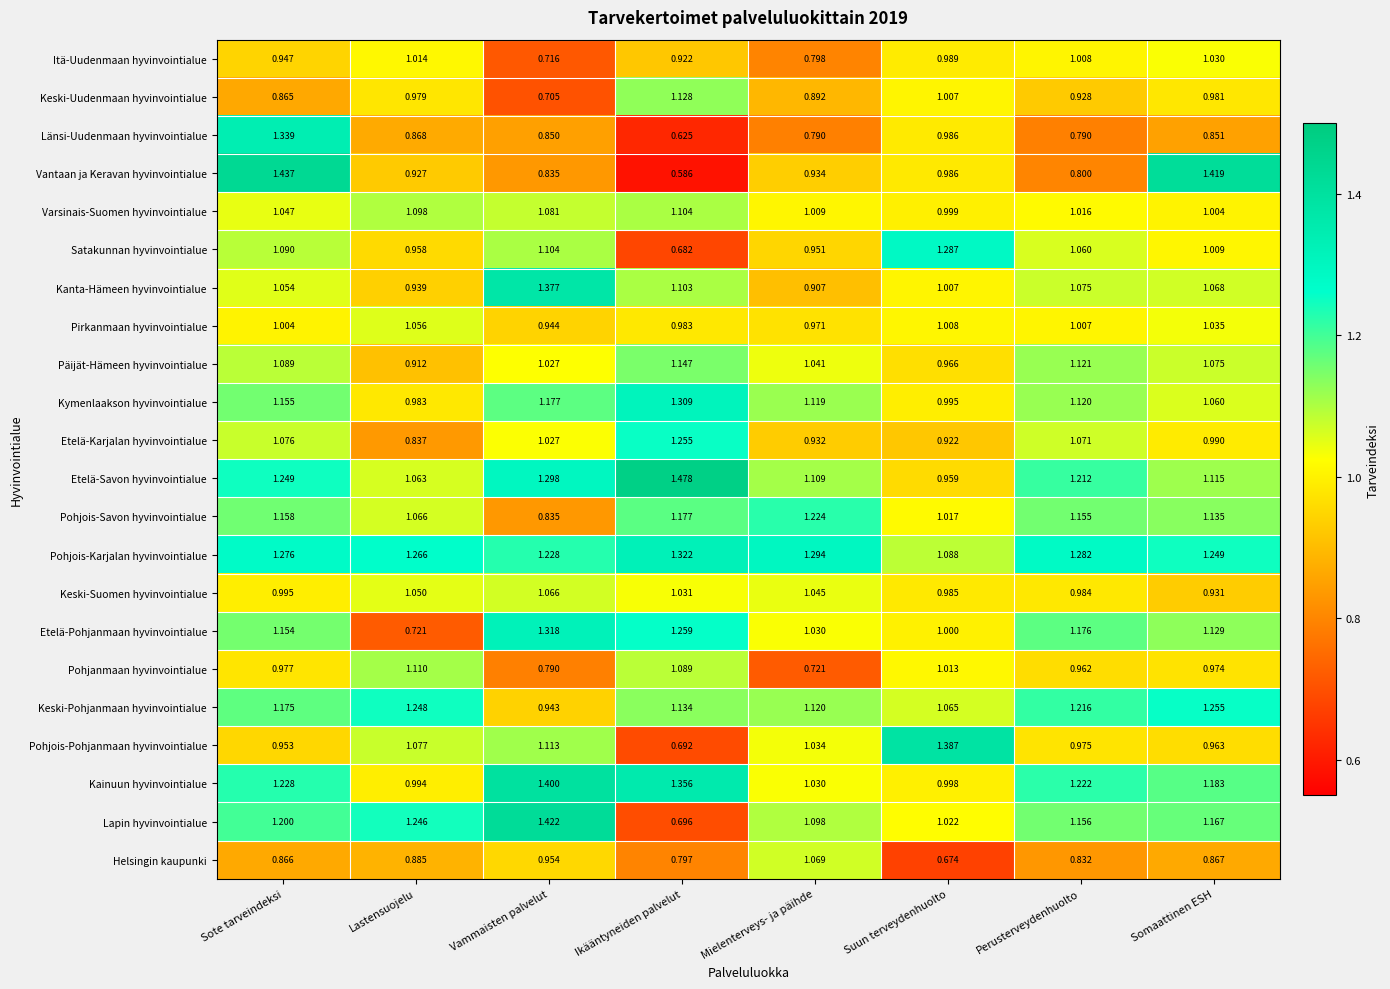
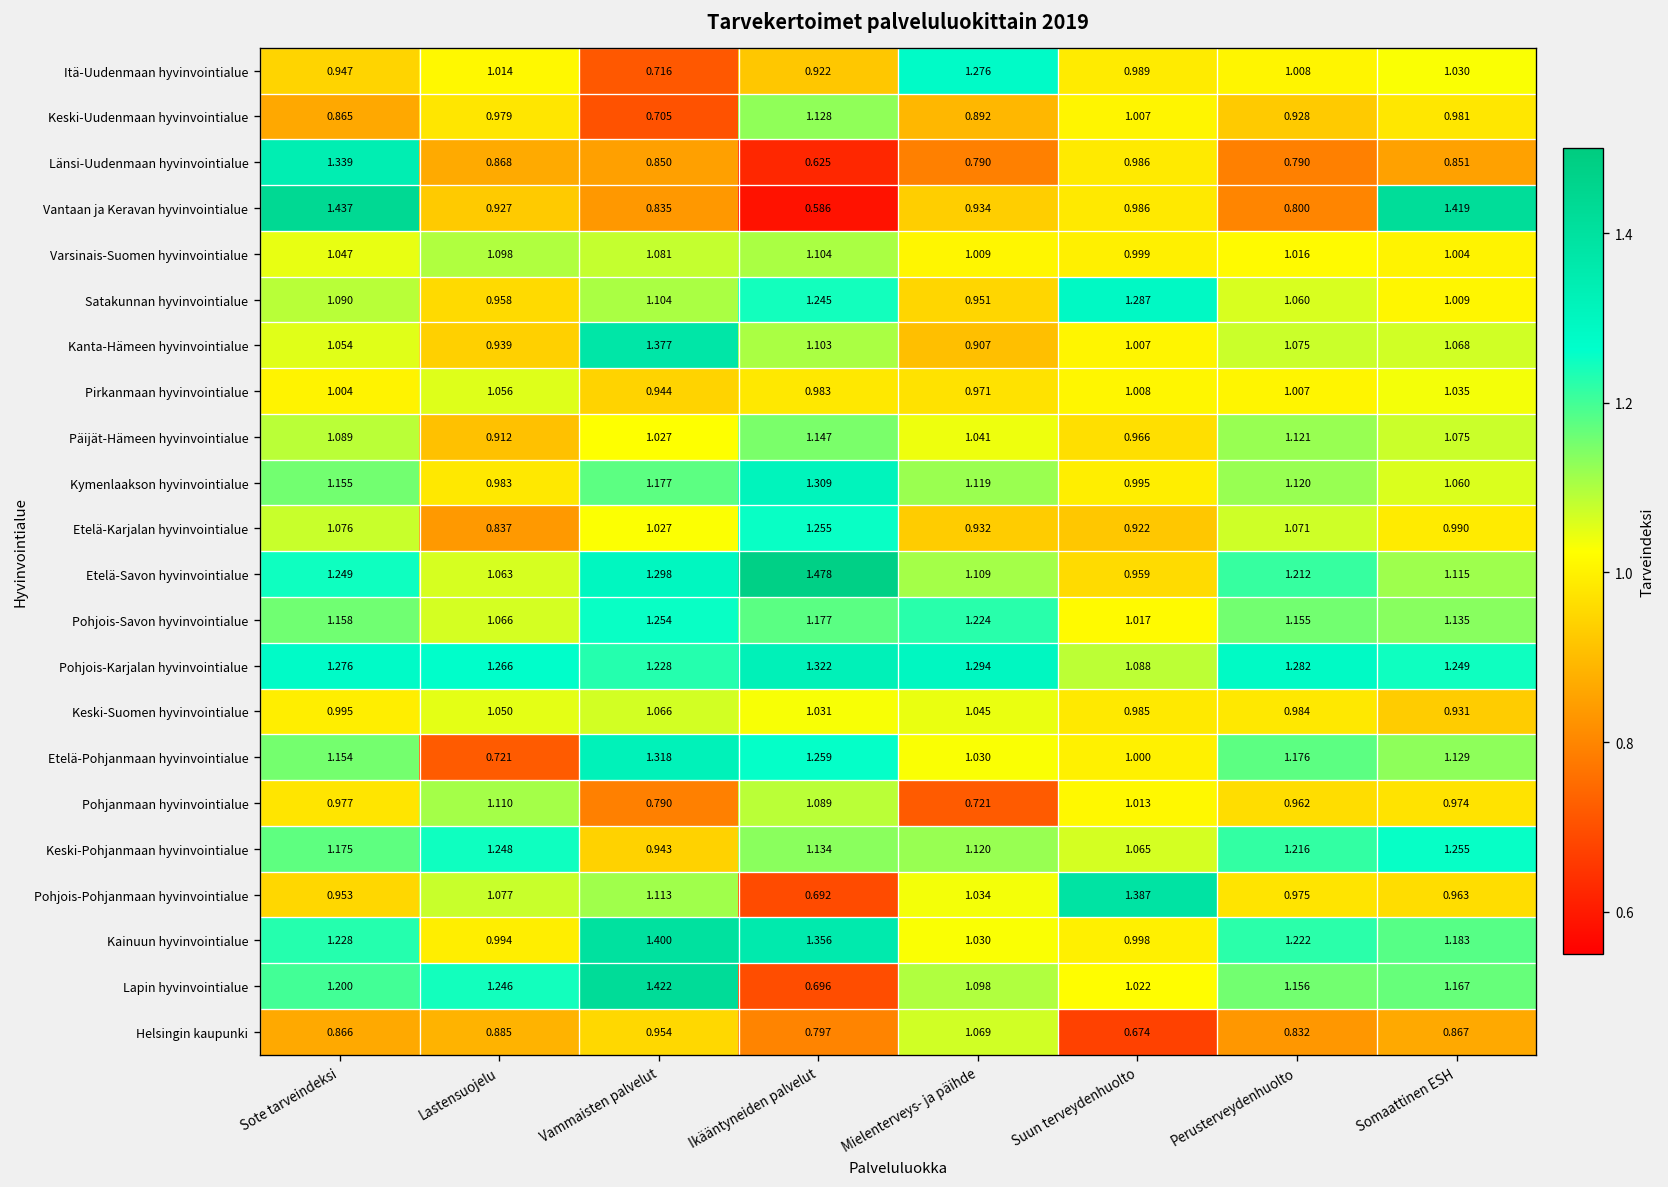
Itä-Uudenmaan hyvinvointialue, Mielenterveys- ja päihde: 0.798 -> 1.276
Satakunnan hyvinvointialue, Ikääntyneiden palvelut: 0.682 -> 1.245
Pohjois-Savon hyvinvointialue, Vammaisten palvelut: 0.835 -> 1.254
